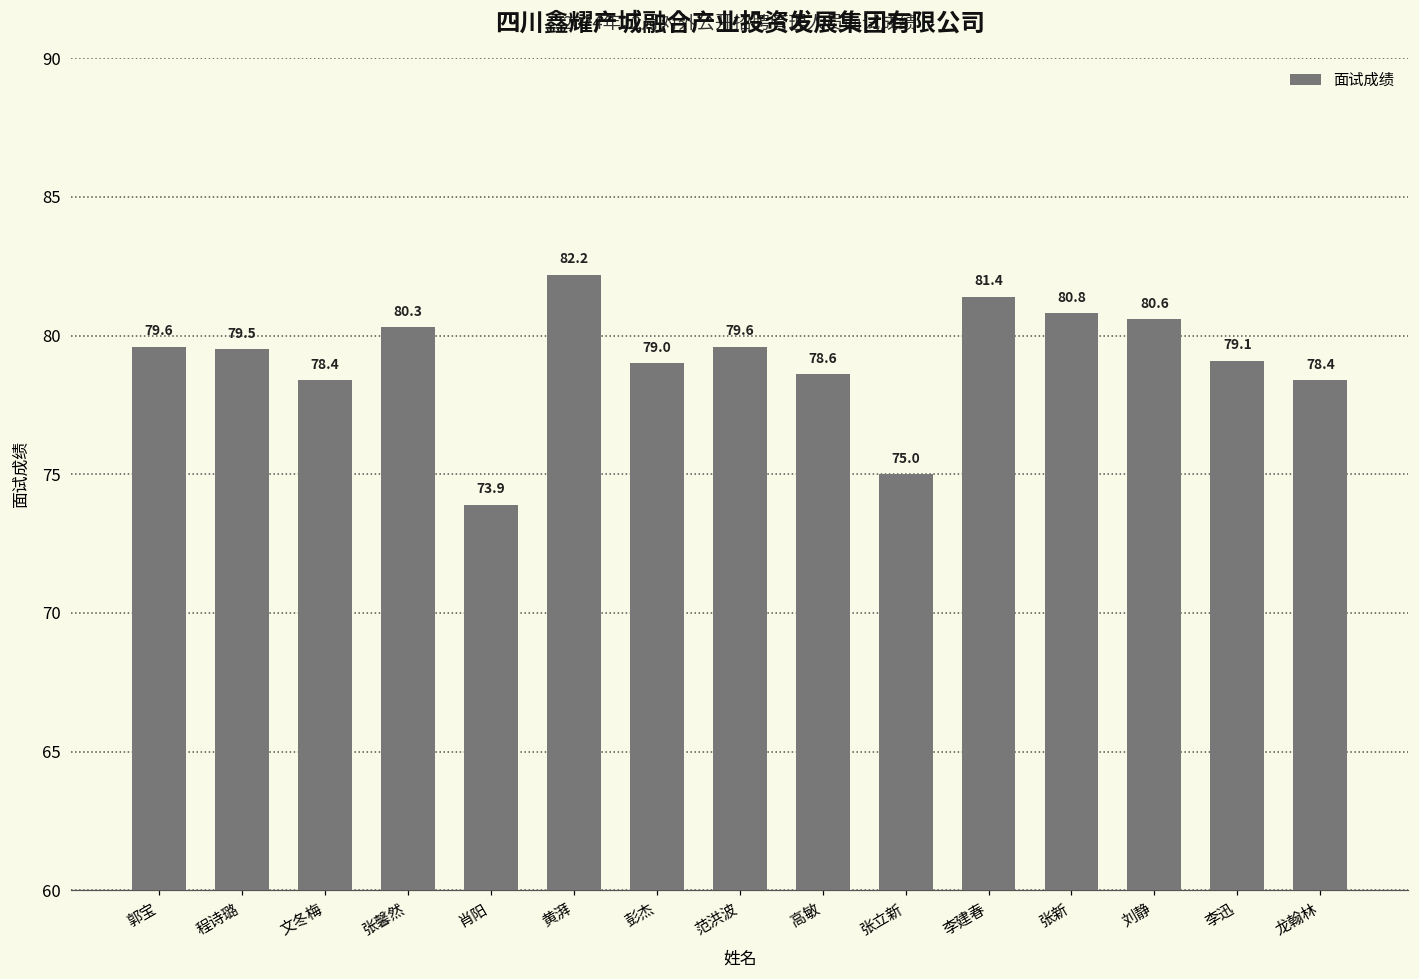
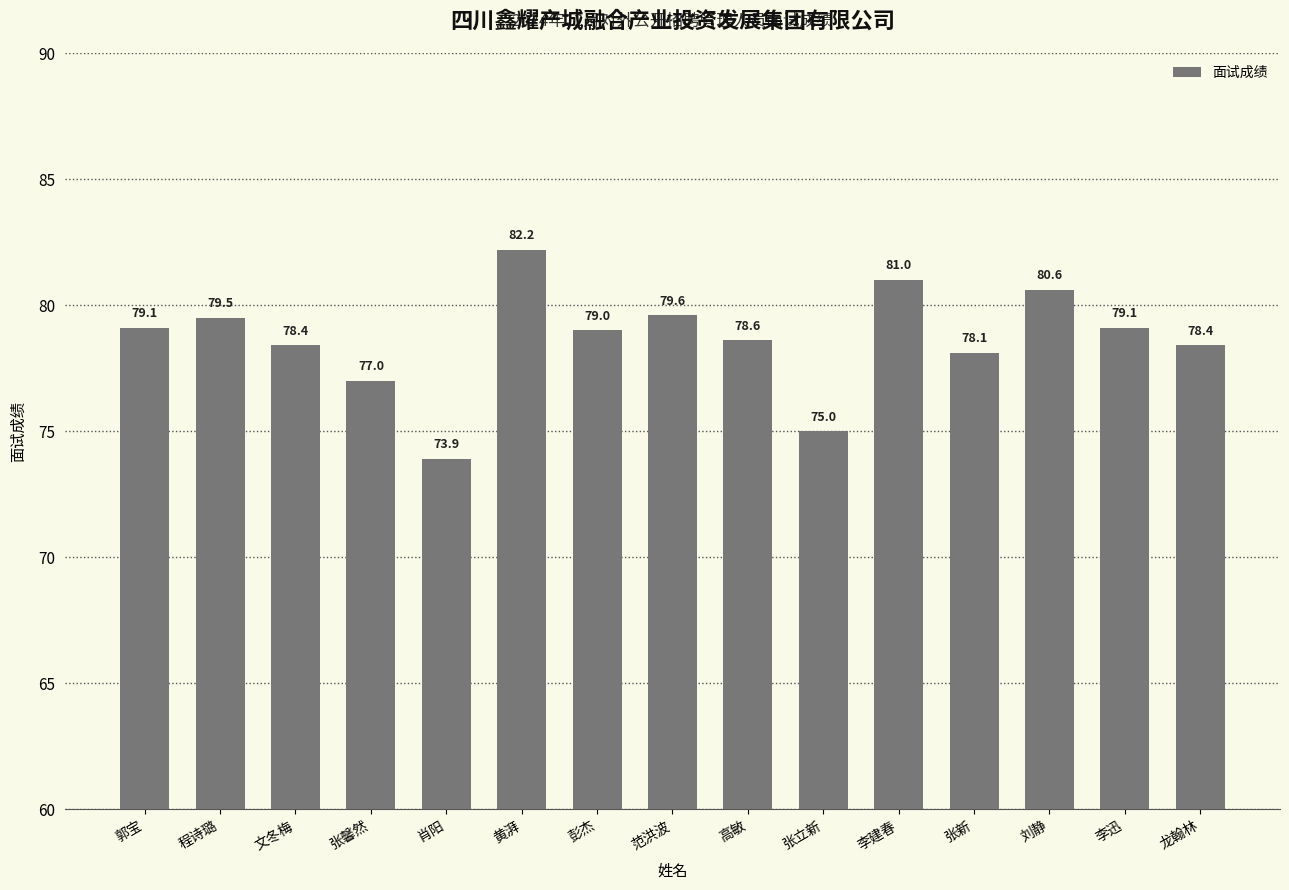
郭宝: 79.6 -> 79.1
张馨然: 80.3 -> 77.0
李建春: 81.4 -> 81.0
张新: 80.8 -> 78.1
